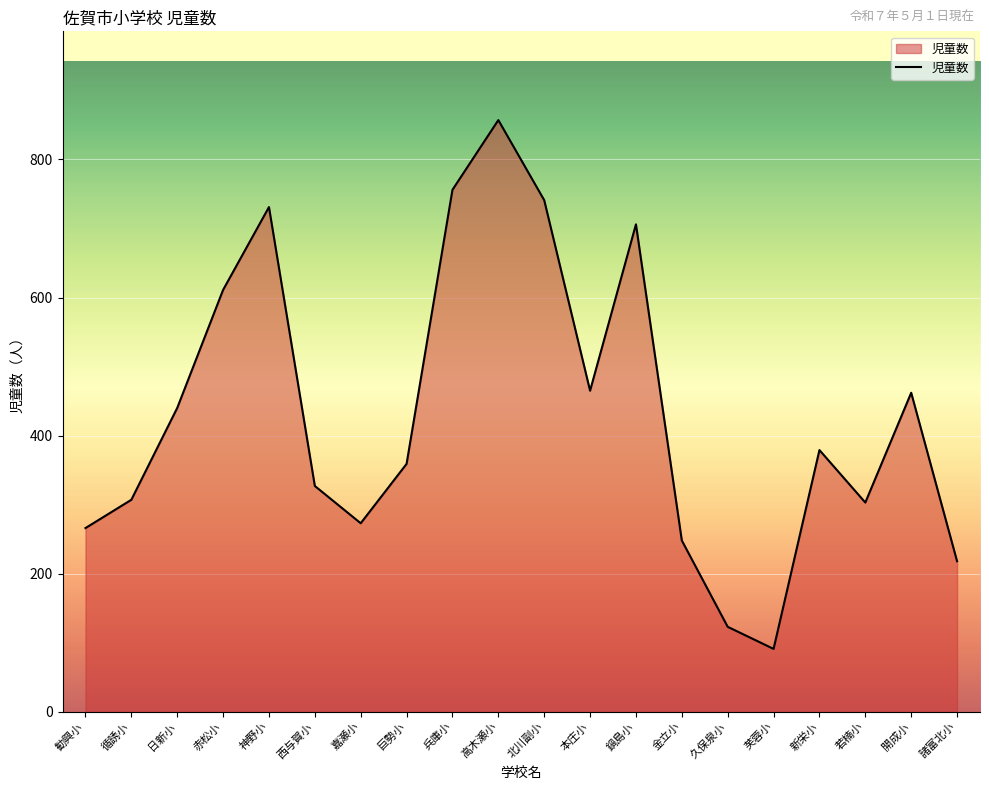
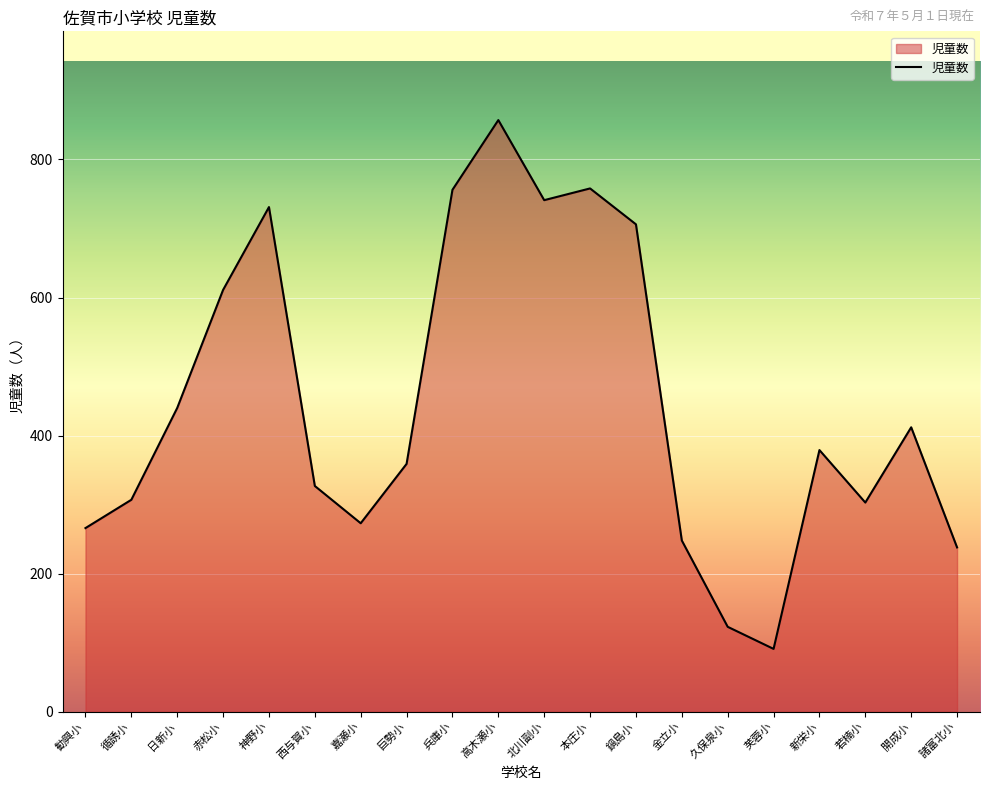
本庄小: 470 -> 760
開成小: 460 -> 410
諸富北小: 220 -> 240
